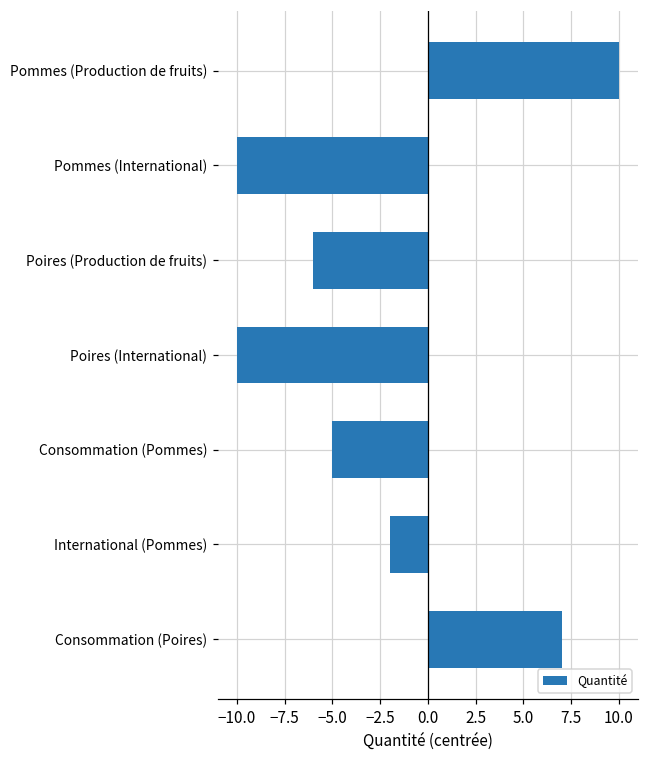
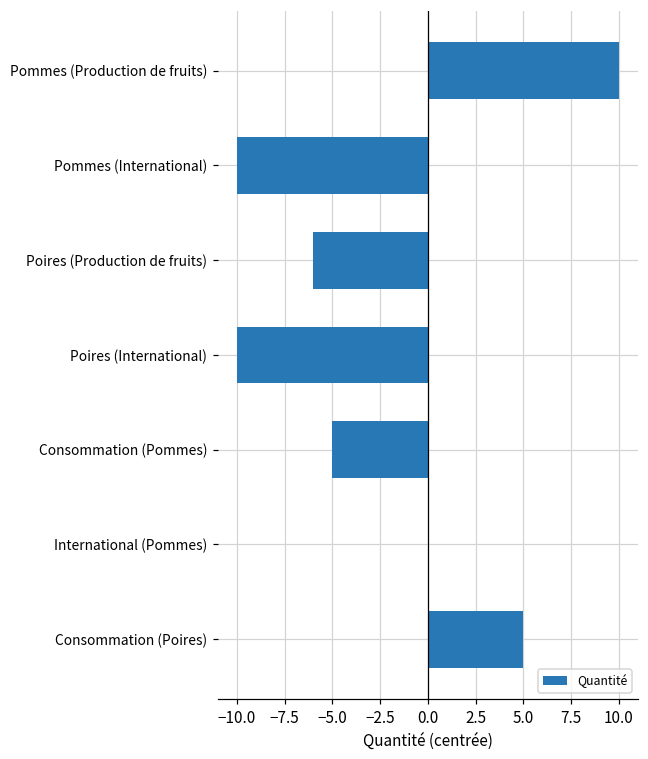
International (Pommes): -2.0 -> 0.0
Consommation (Poires): 7.0 -> 5.0
